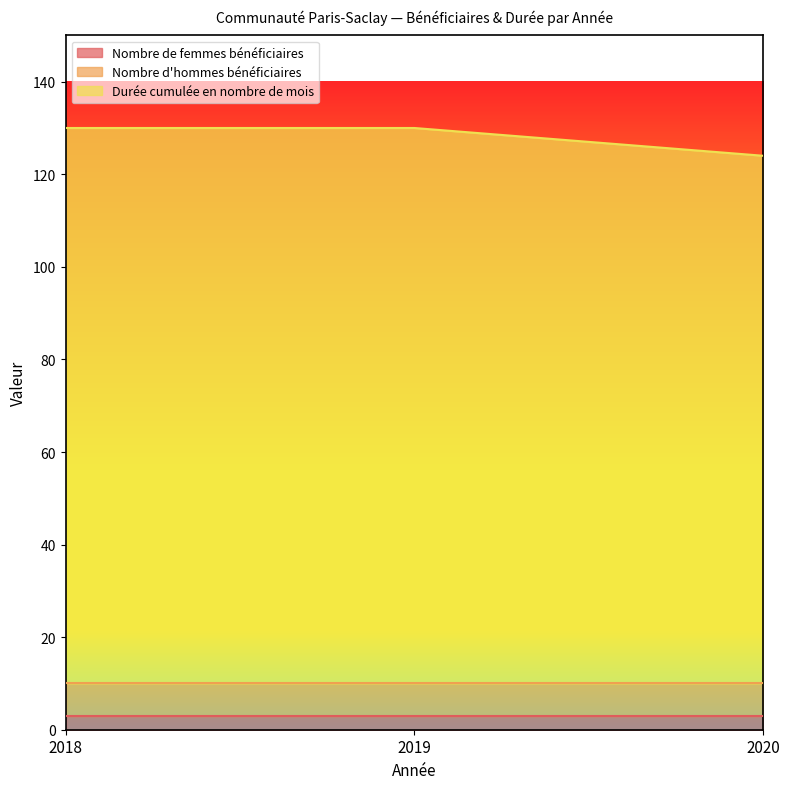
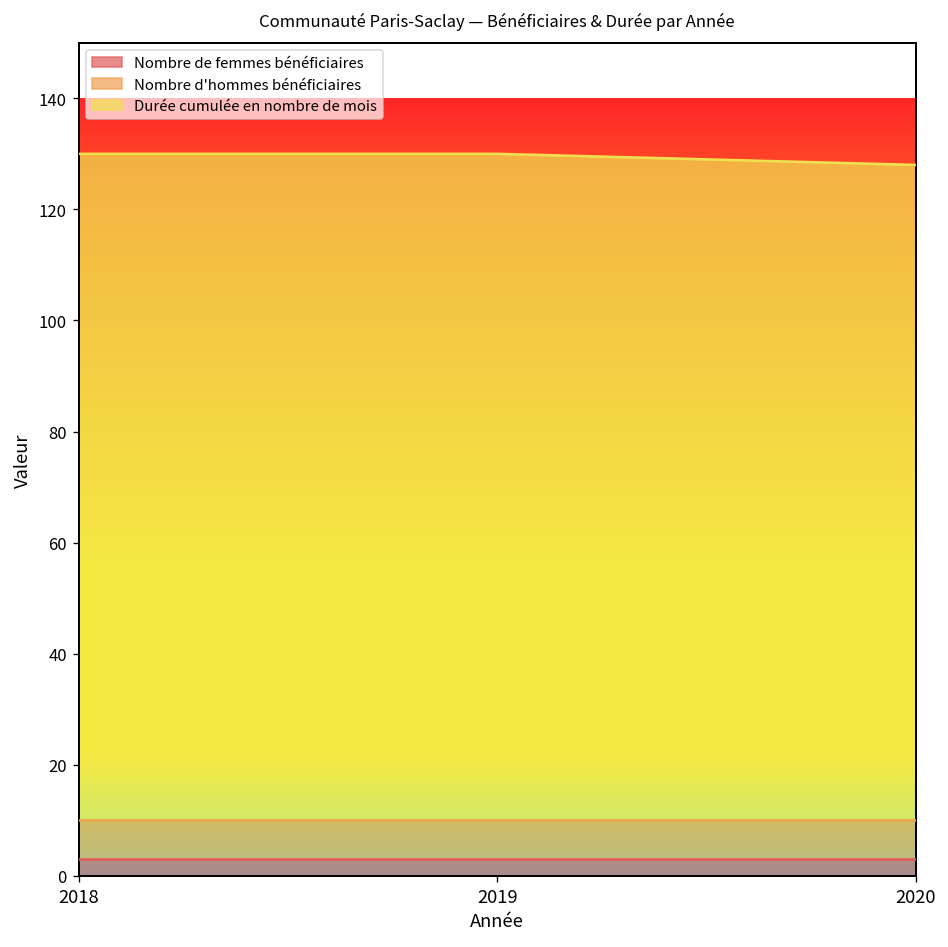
Durée cumulée en nombre de mois, 2020: 114 -> 118
